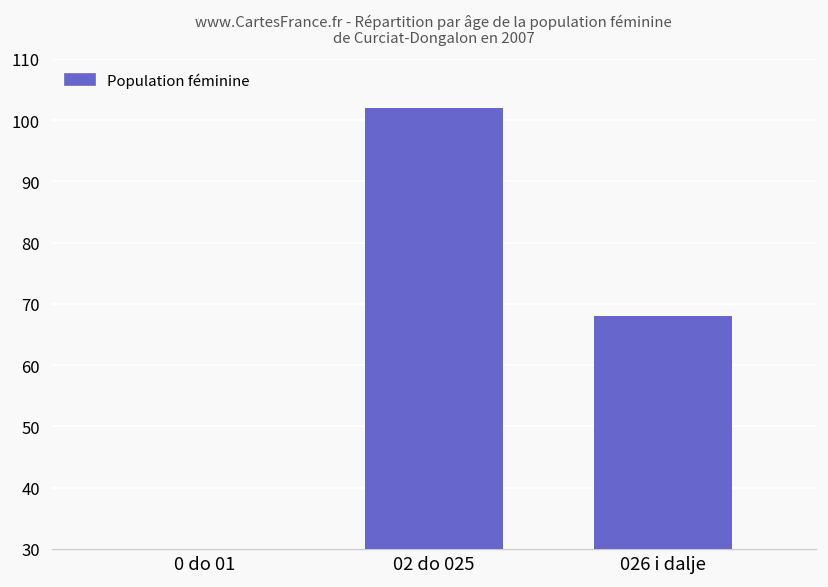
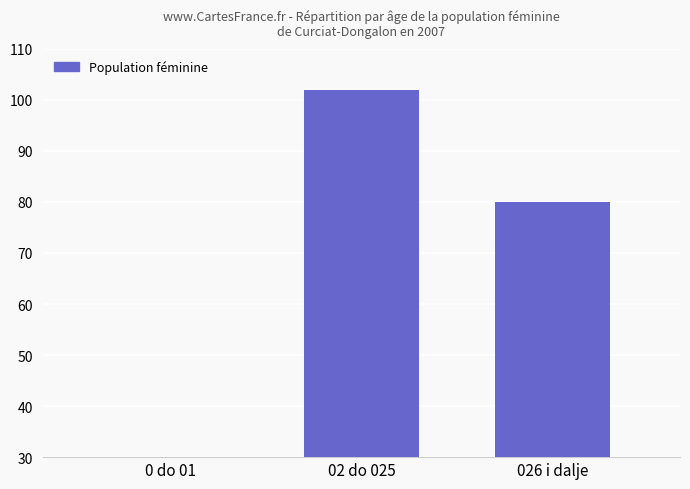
026 i dalje: 68 -> 80
